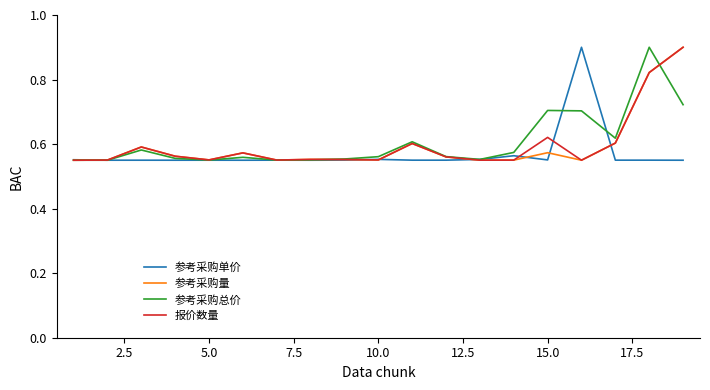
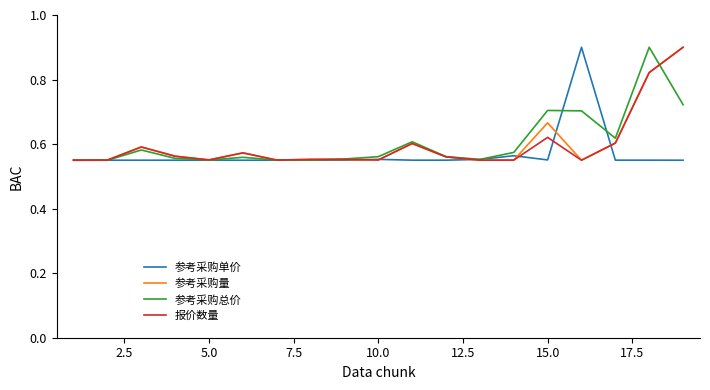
参考采购量, 15.0: 0.57 -> 0.67
